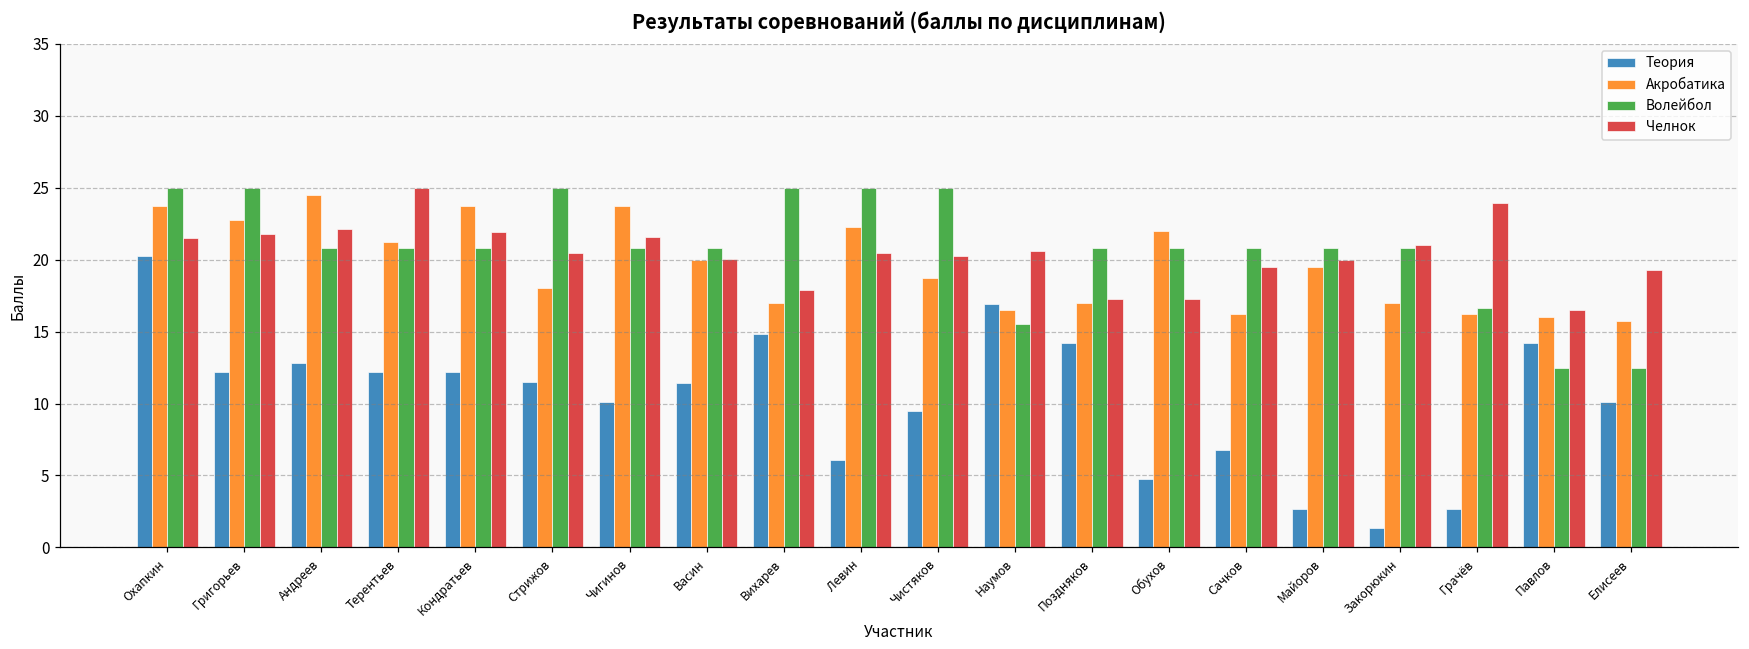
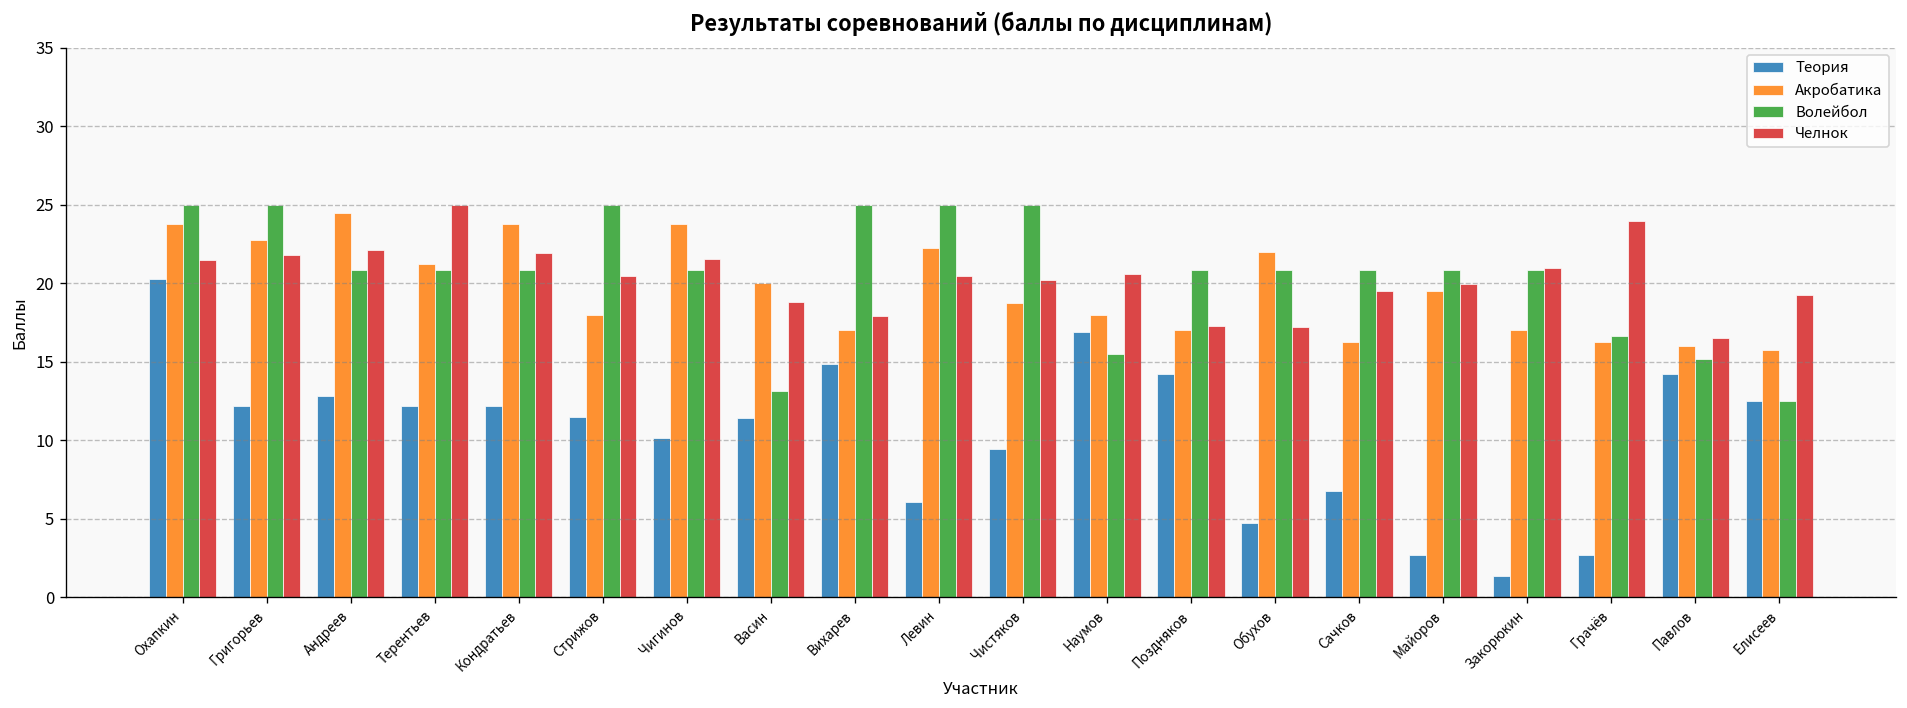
Волейбол, Васин: 20.8 -> 13.2
Челнок, Васин: 20.0 -> 18.8
Акробатика, Наумов: 16.5 -> 18.0
Волейбол, Павлов: 12.5 -> 15.2
Теория, Елисеев: 10.1 -> 12.5
